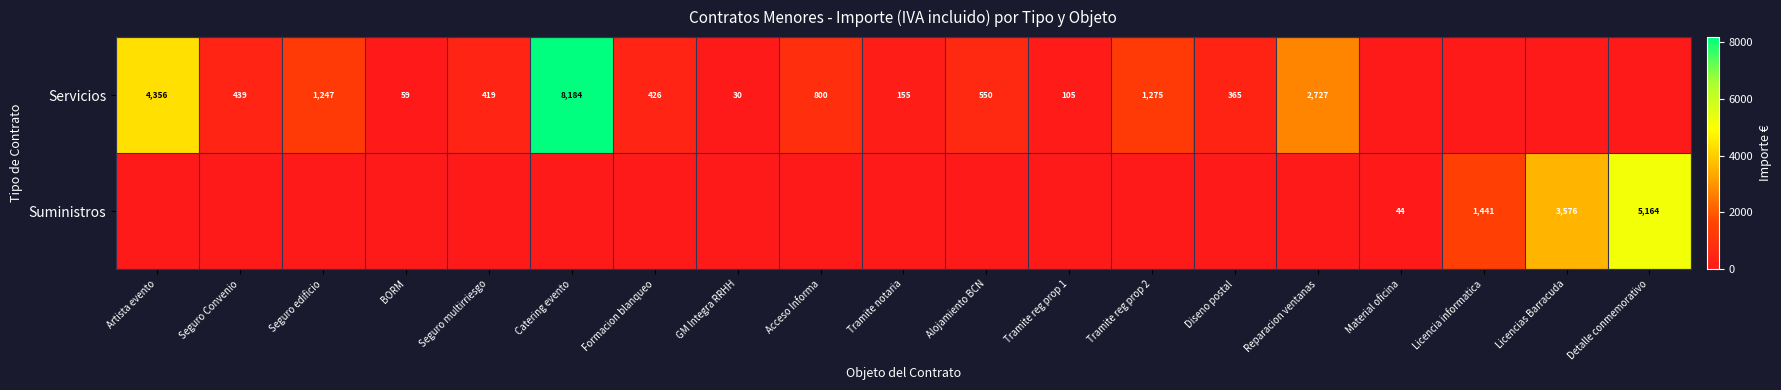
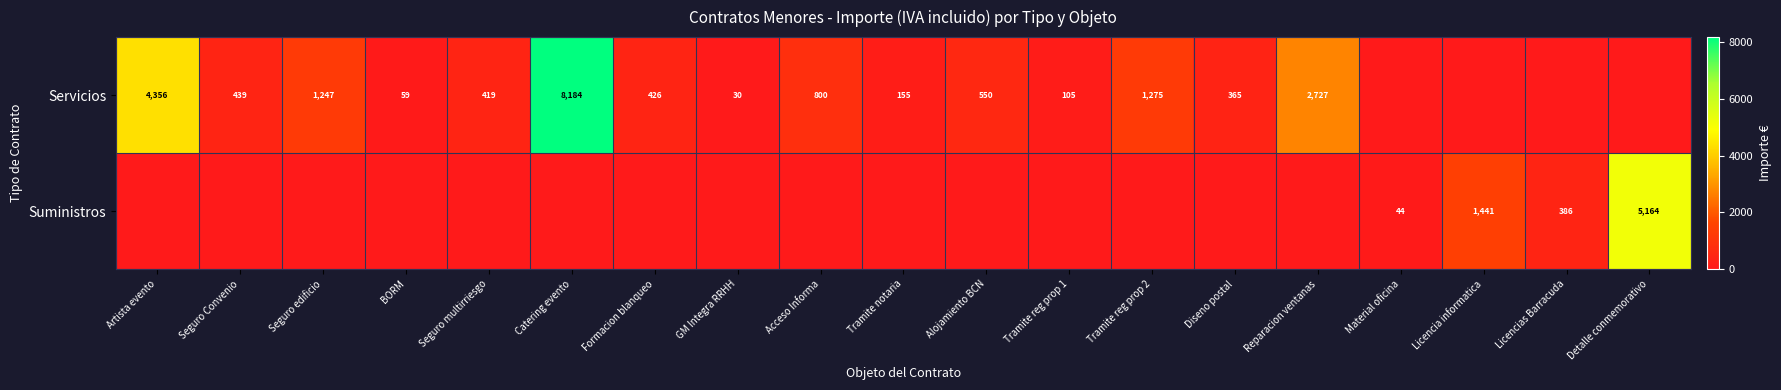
Suministros, Licencias Barracuda: 3,576 -> 386
